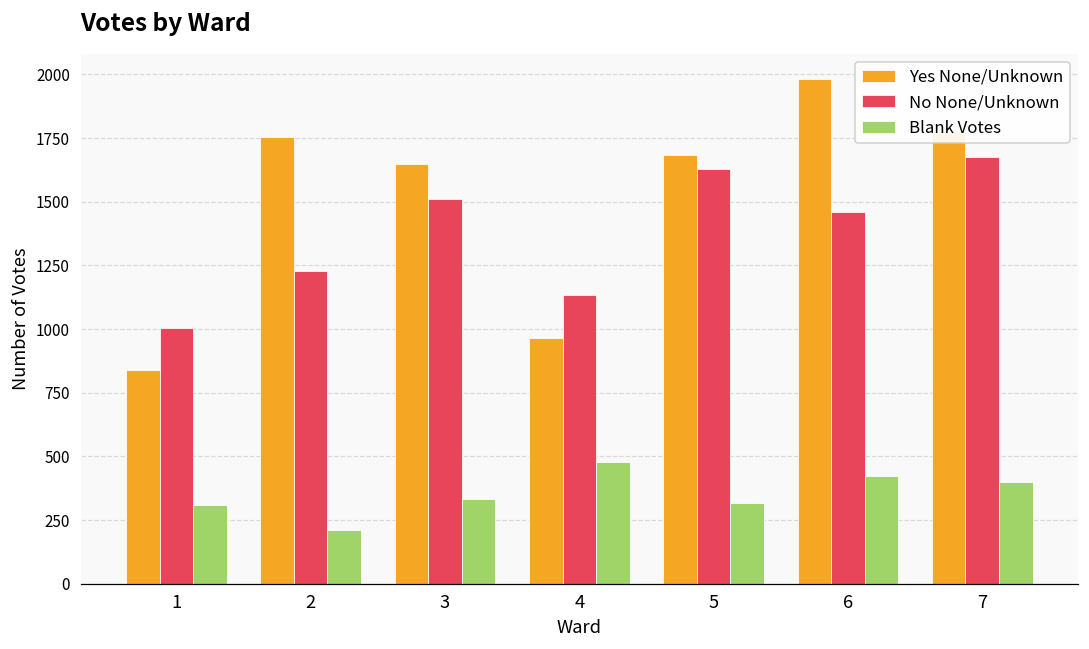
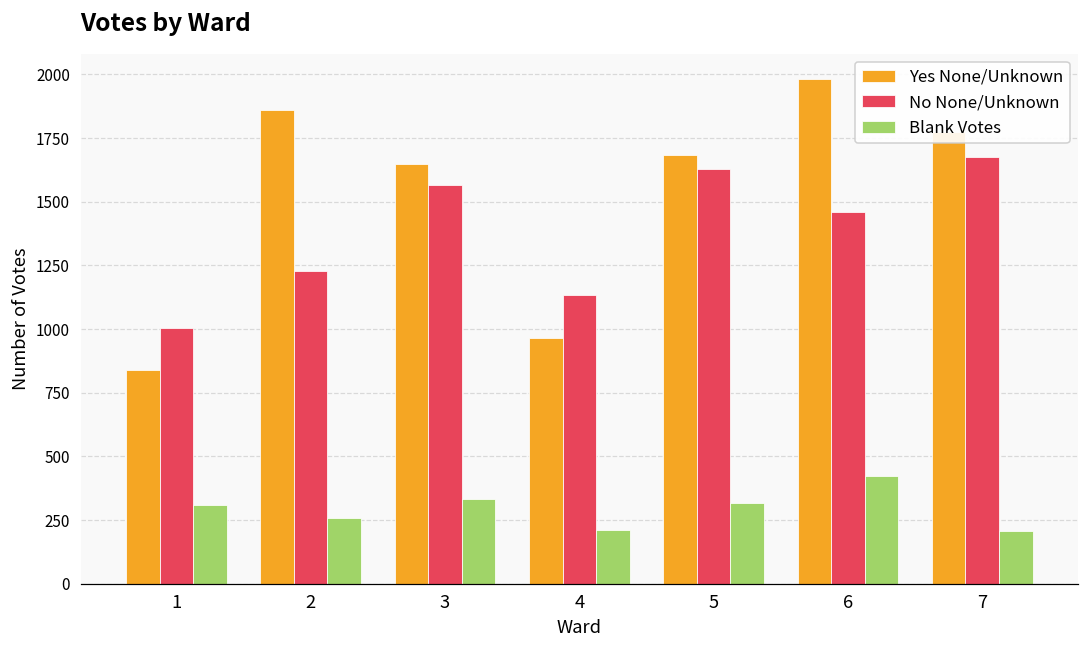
Yes None/Unknown, 2: 1760 -> 1860
Blank Votes, 2: 210 -> 260
No None/Unknown, 3: 1510 -> 1570
Blank Votes, 4: 480 -> 210
Blank Votes, 7: 400 -> 210
